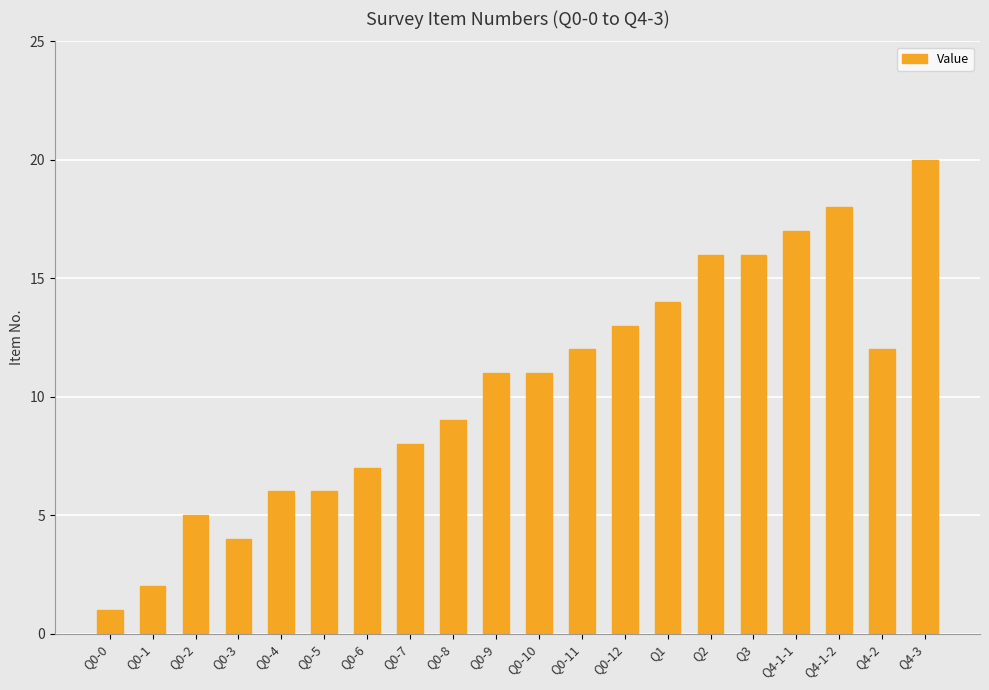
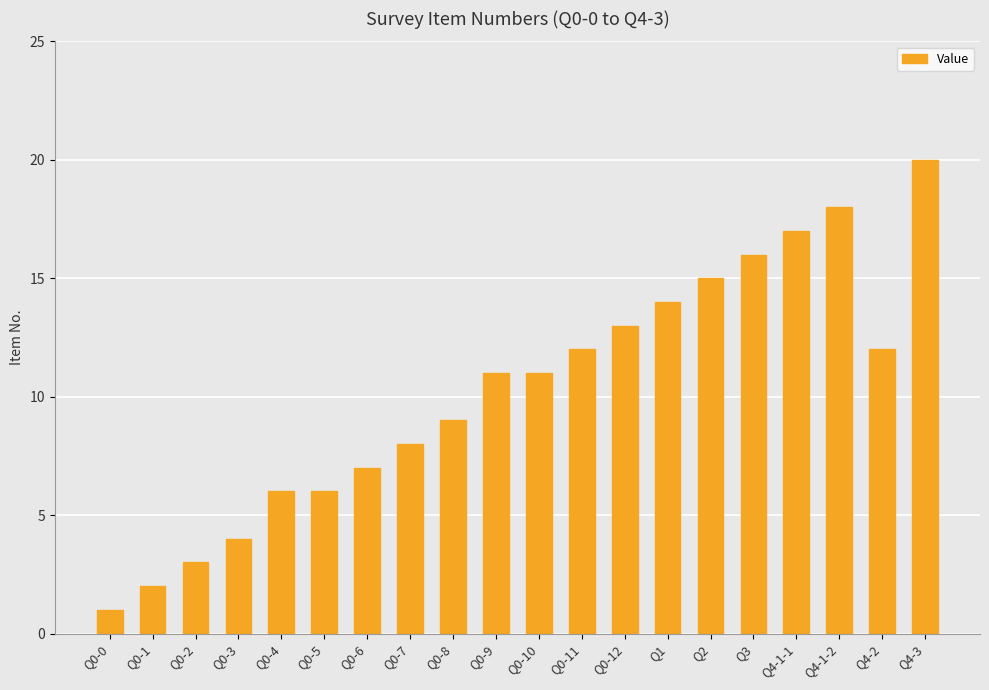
Q0-2: 5 -> 3
Q2: 16 -> 15
